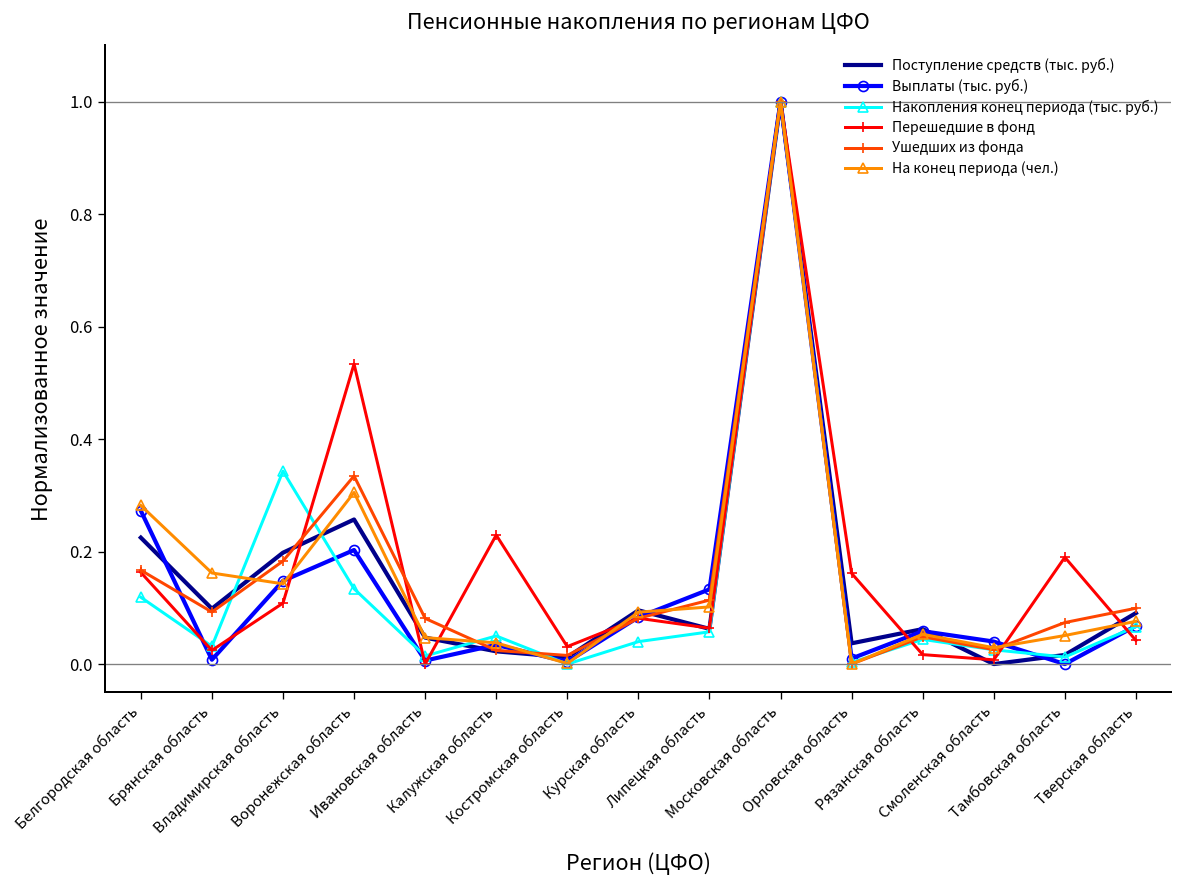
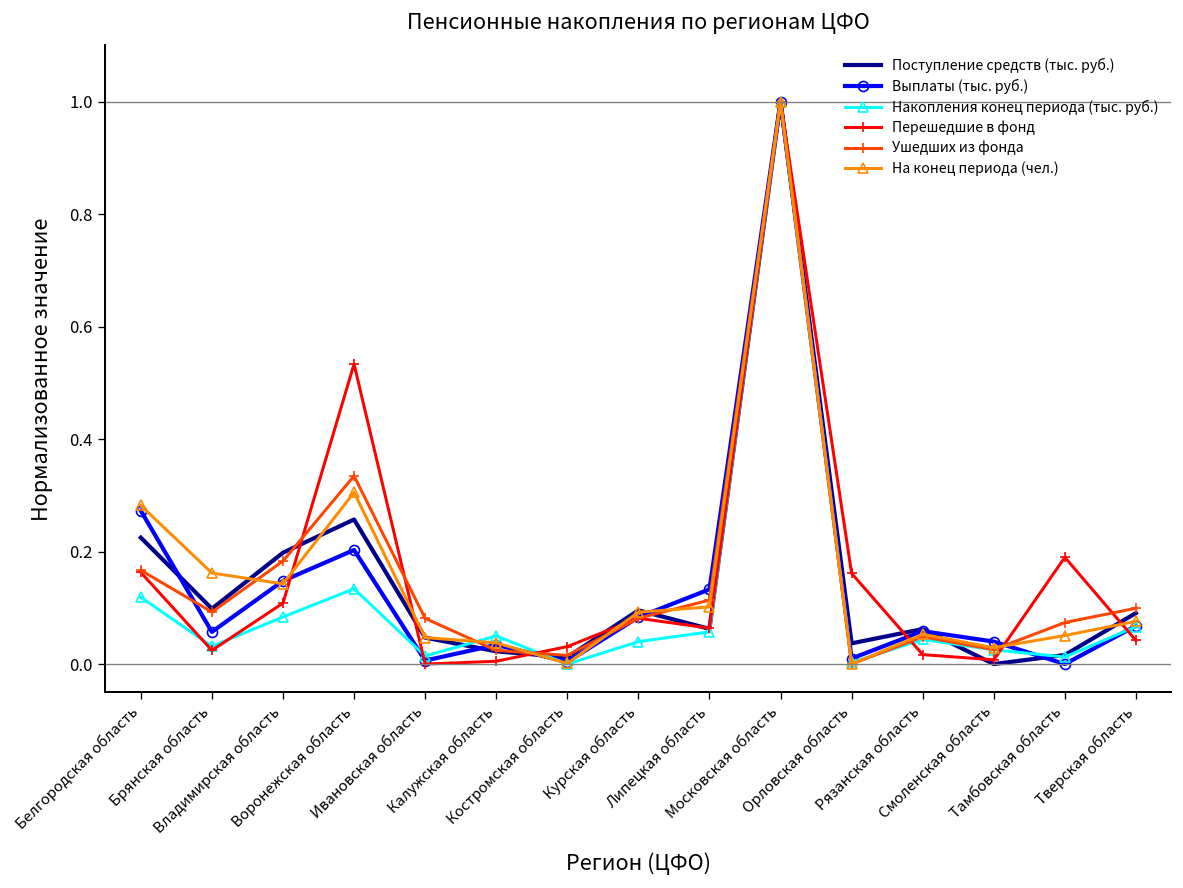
Выплаты (тыс. руб.), Брянская область: 0.01 -> 0.06
Накопления конец периода (тыс. руб.), Владимирская область: 0.34 -> 0.08
Перешедшие в фонд, Калужская область: 0.23 -> 0.01
